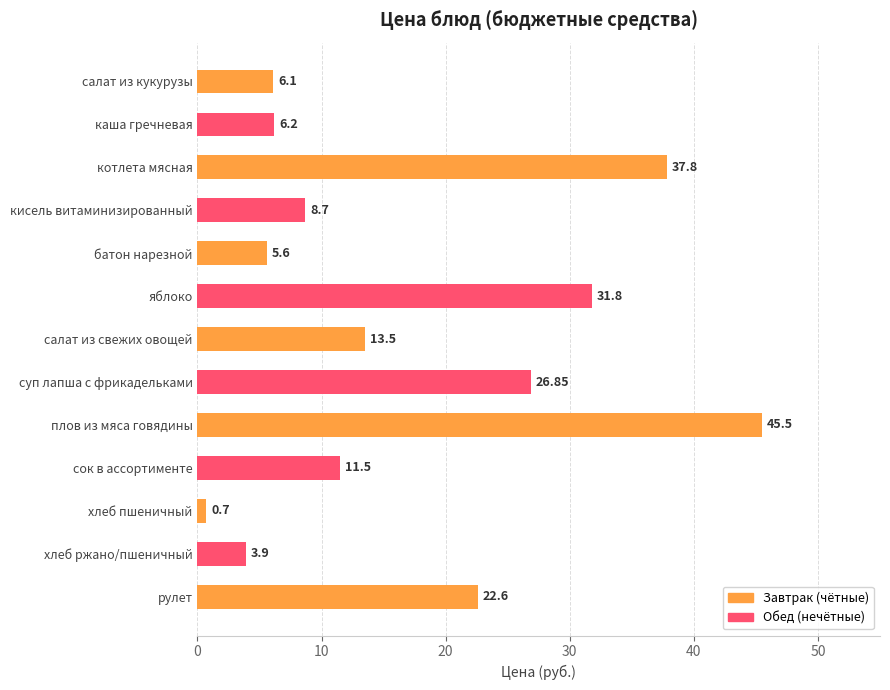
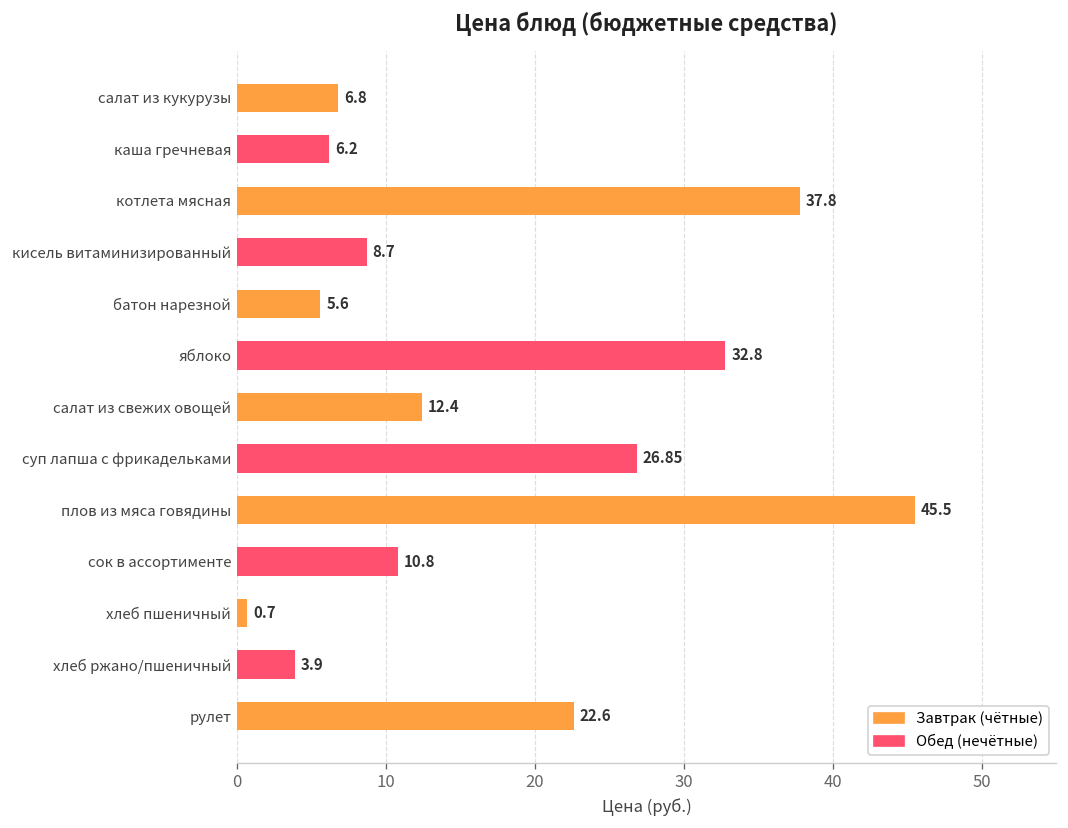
салат из кукурузы: 6.1 -> 6.8
яблоко: 31.8 -> 32.8
салат из свежих овощей: 13.5 -> 12.4
сок в ассортименте: 11.5 -> 10.8
